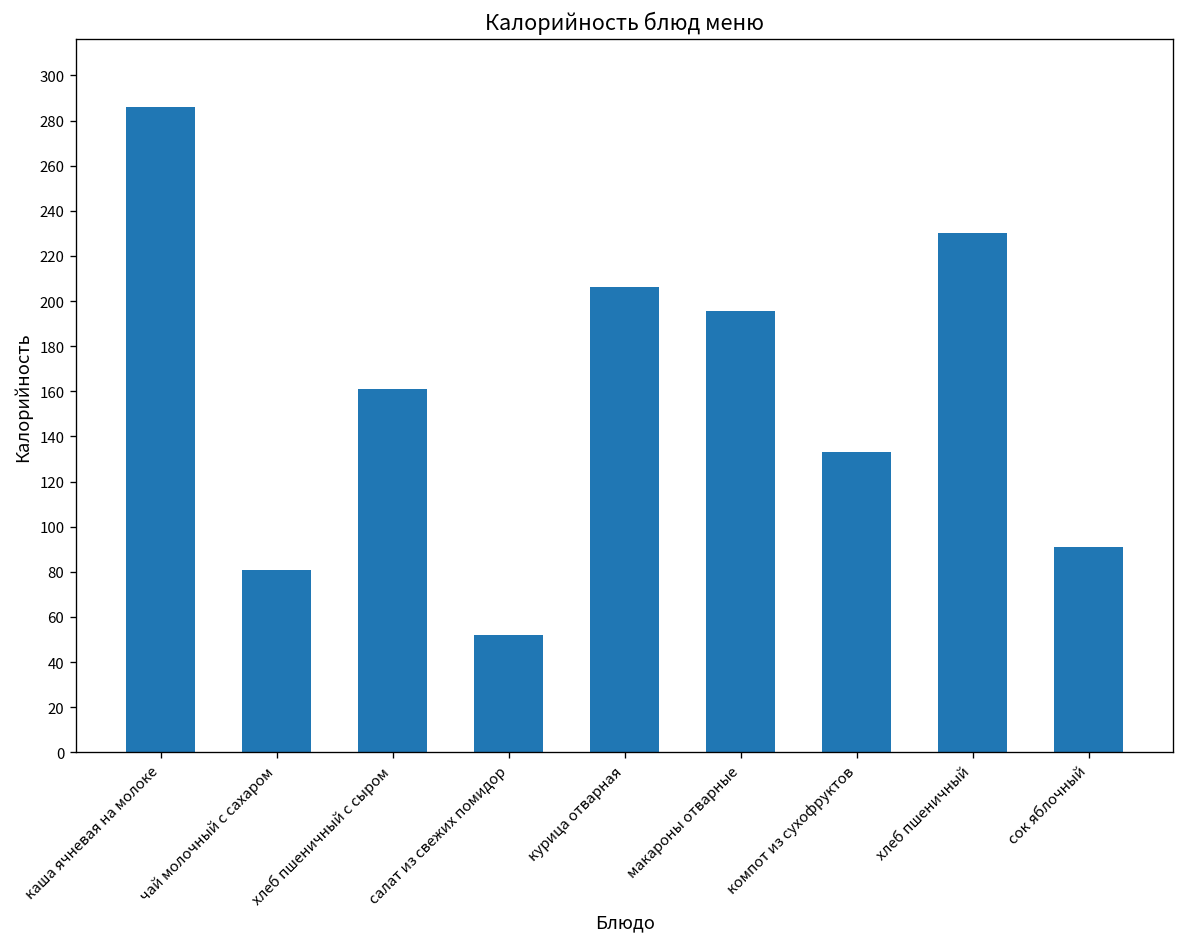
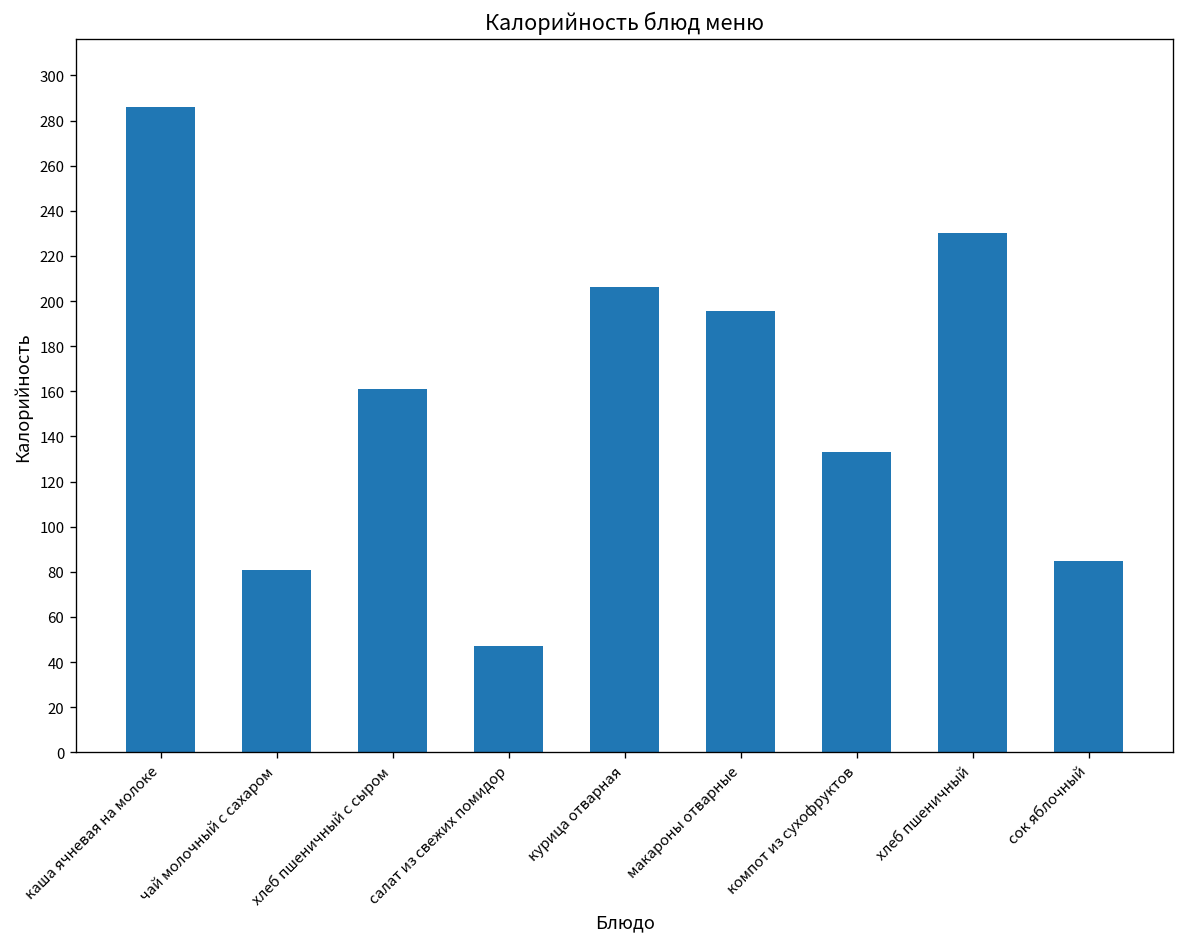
салат из свежих помидор: 52 -> 47
сок яблочный: 91 -> 85
